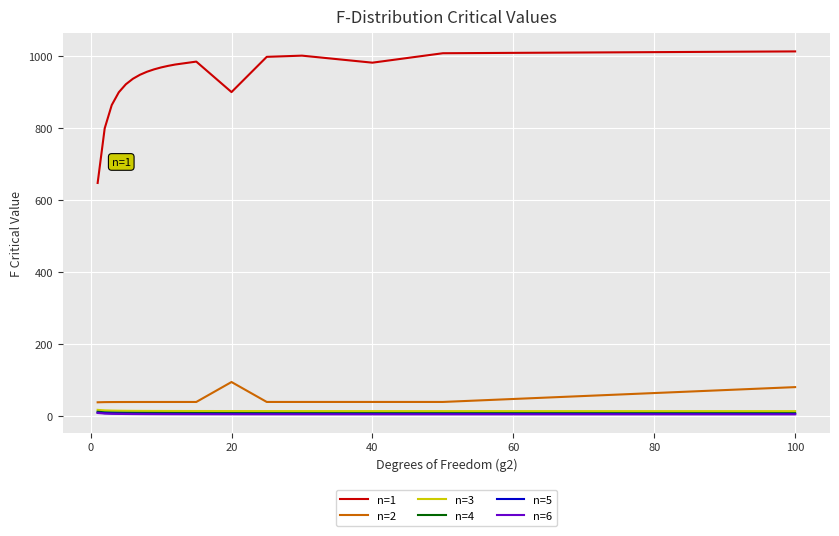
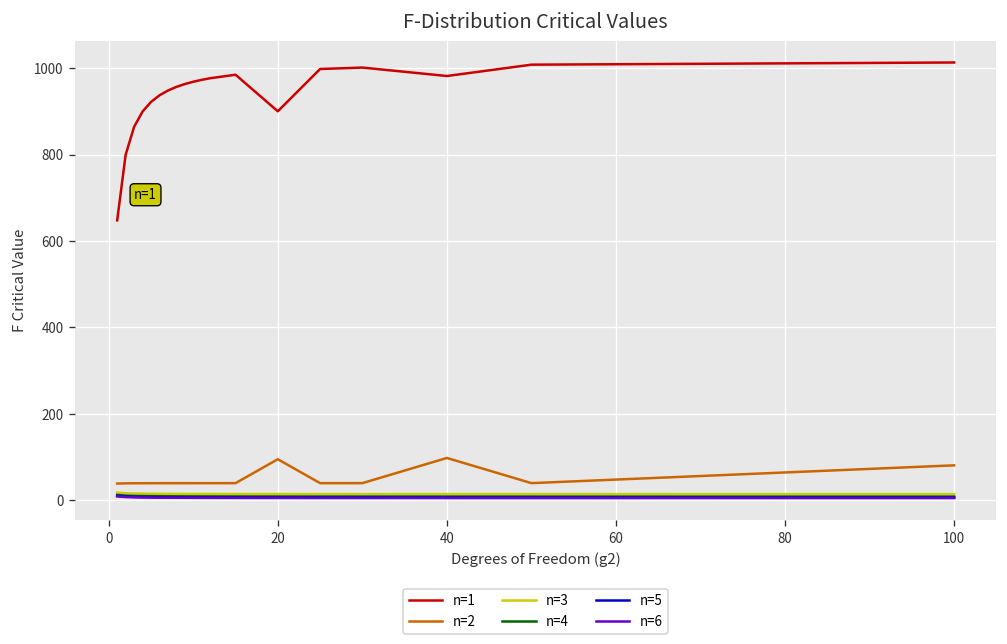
n=2, 40: 40 -> 100
